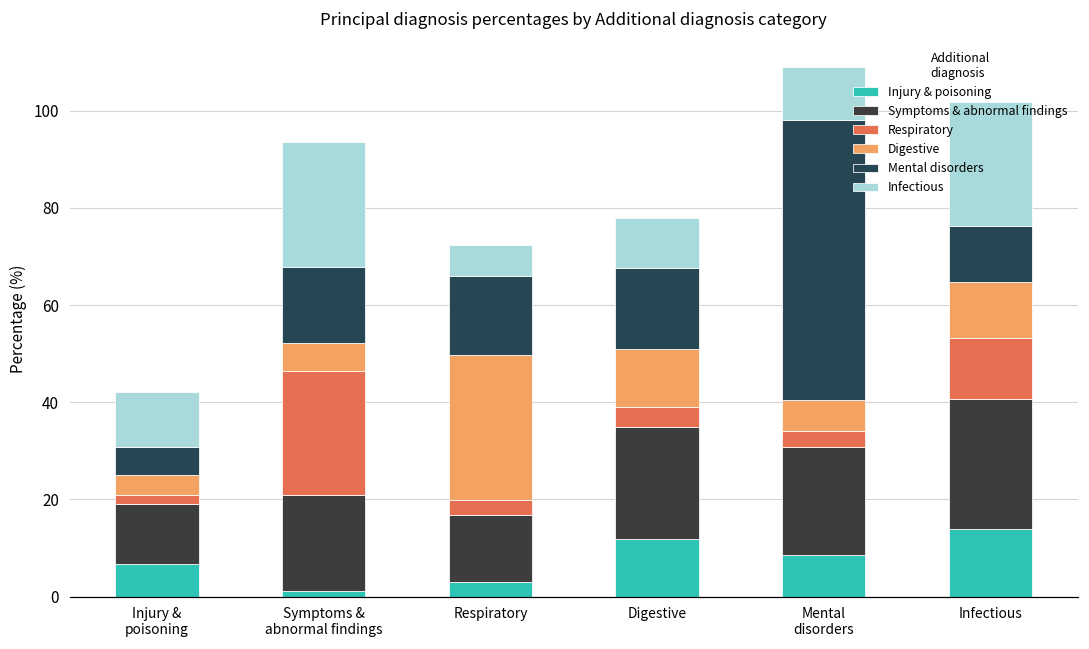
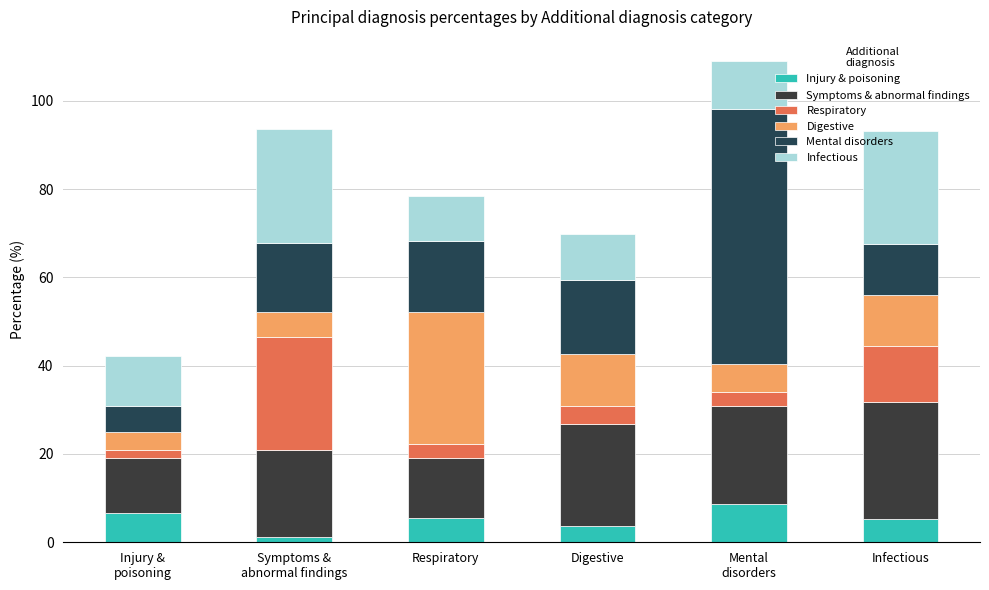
Injury & poisoning, Respiratory: 3 -> 5
Infectious, Respiratory: 6 -> 10
Injury & poisoning, Digestive: 12 -> 4
Injury & poisoning, Infectious: 14 -> 5
